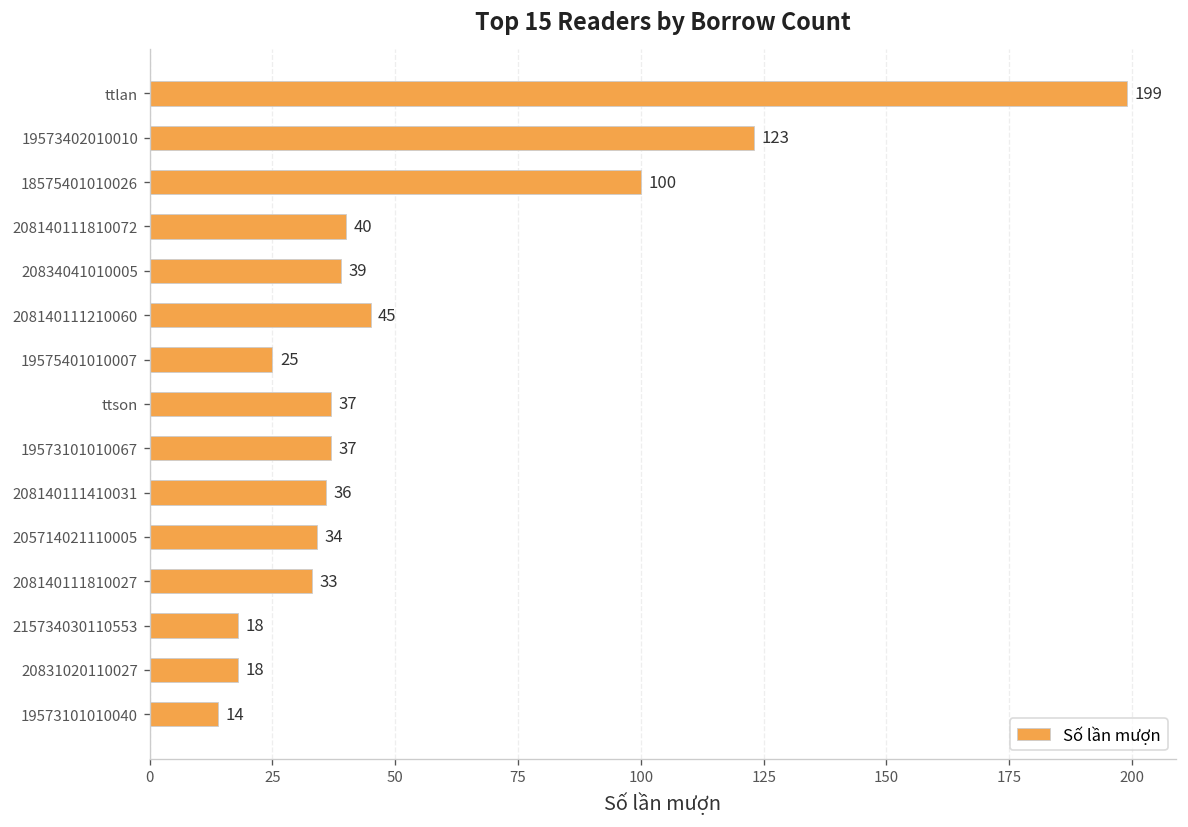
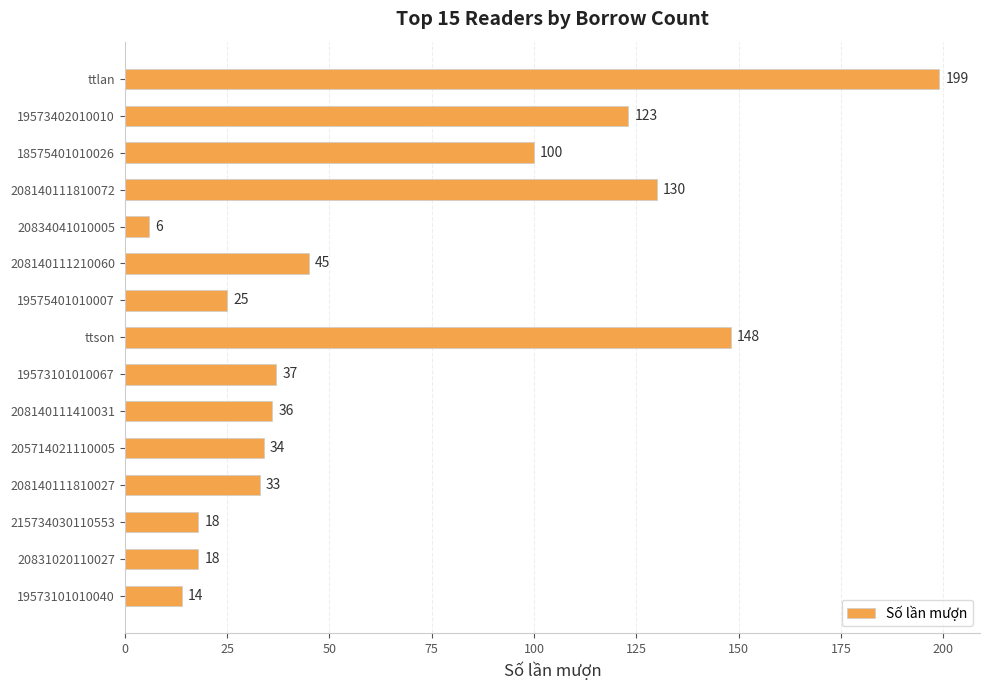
208140111810072: 40 -> 130
20834041010005: 39 -> 6
ttson: 37 -> 148
